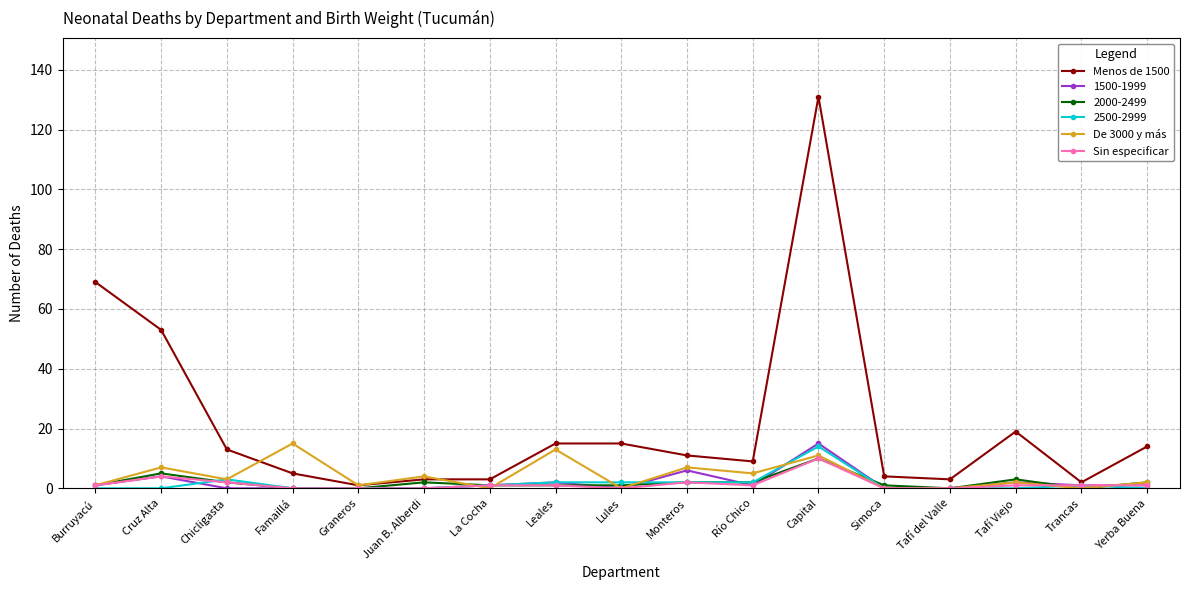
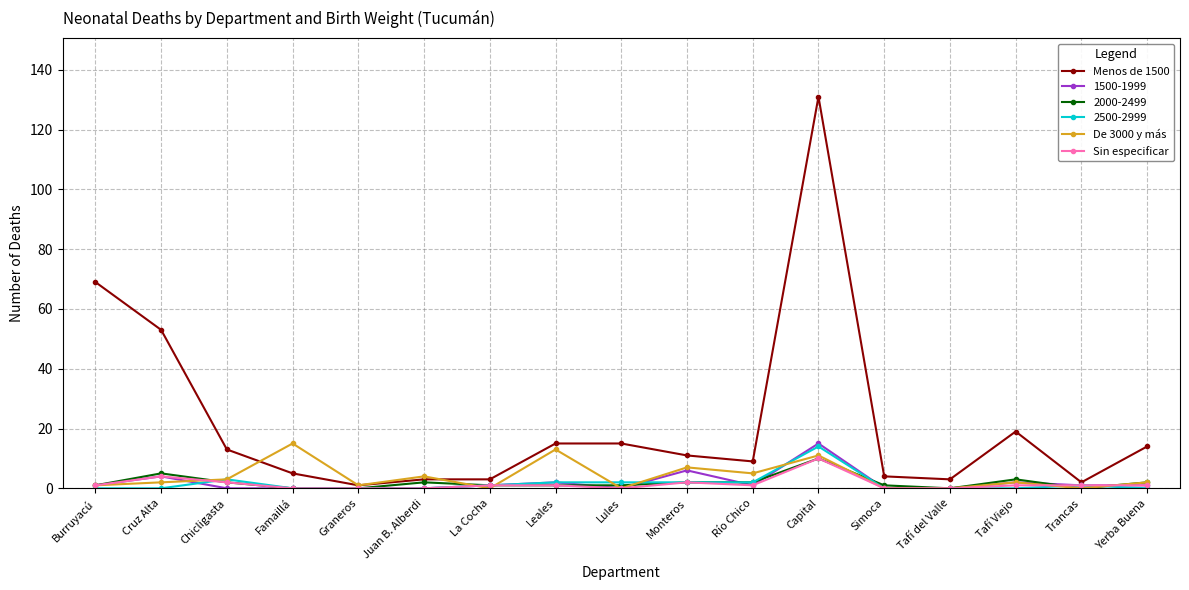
De 3000 y más, Cruz Alta: 7 -> 2
